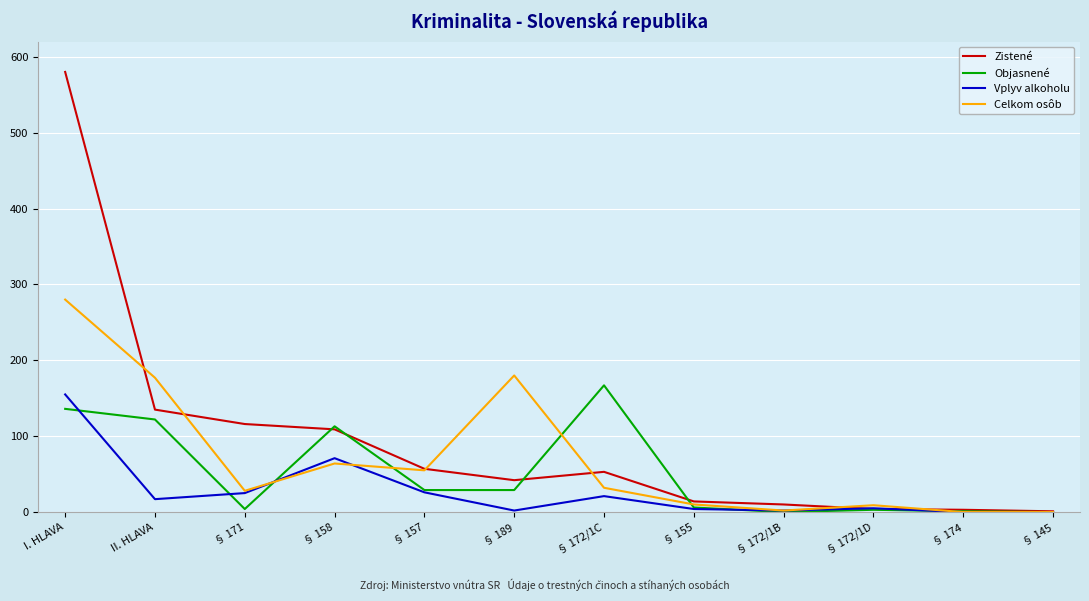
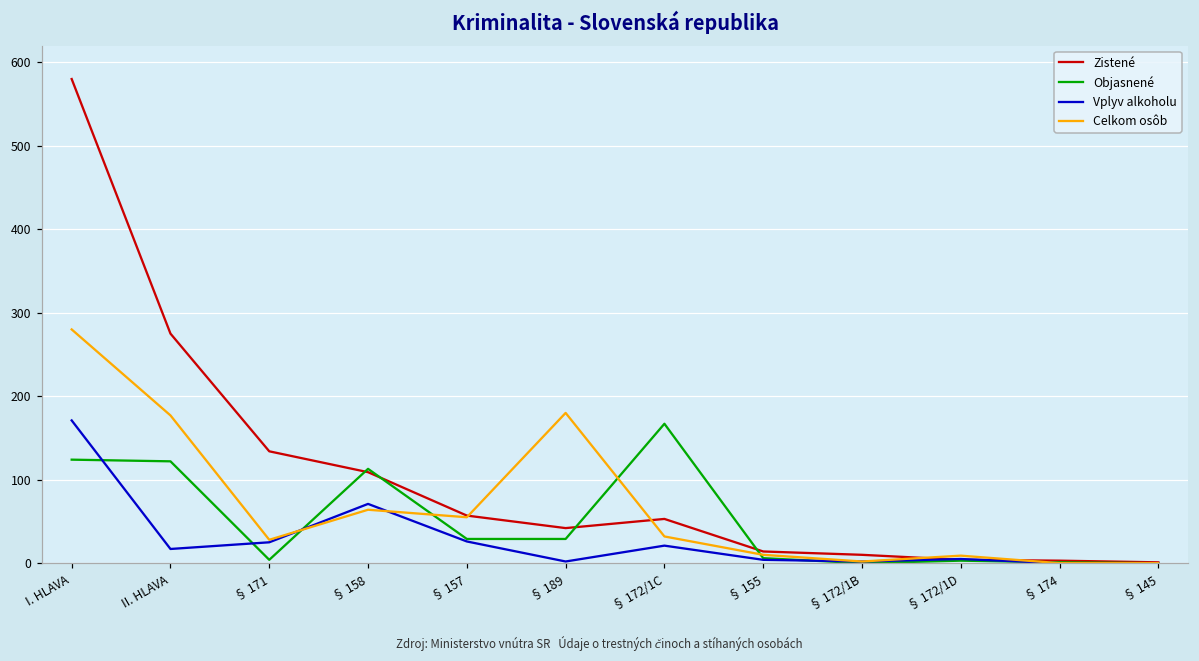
Objasnené, I. HLAVA: 140 -> 120
Vplyv alkoholu, I. HLAVA: 160 -> 170
Zistené, II. HLAVA: 140 -> 280
Zistené, § 171: 120 -> 130
